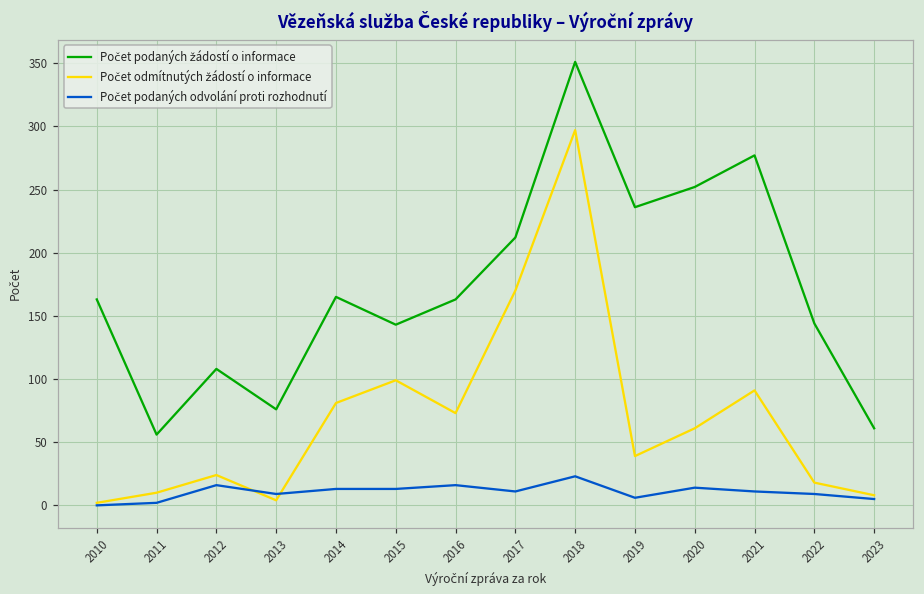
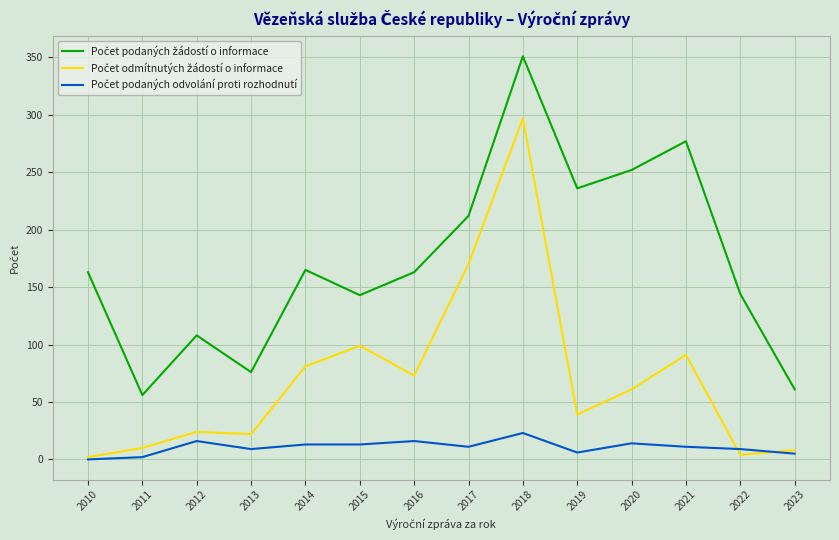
Počet odmítnutých žádostí o informace, 2013: 4 -> 22
Počet odmítnutých žádostí o informace, 2022: 18 -> 4
